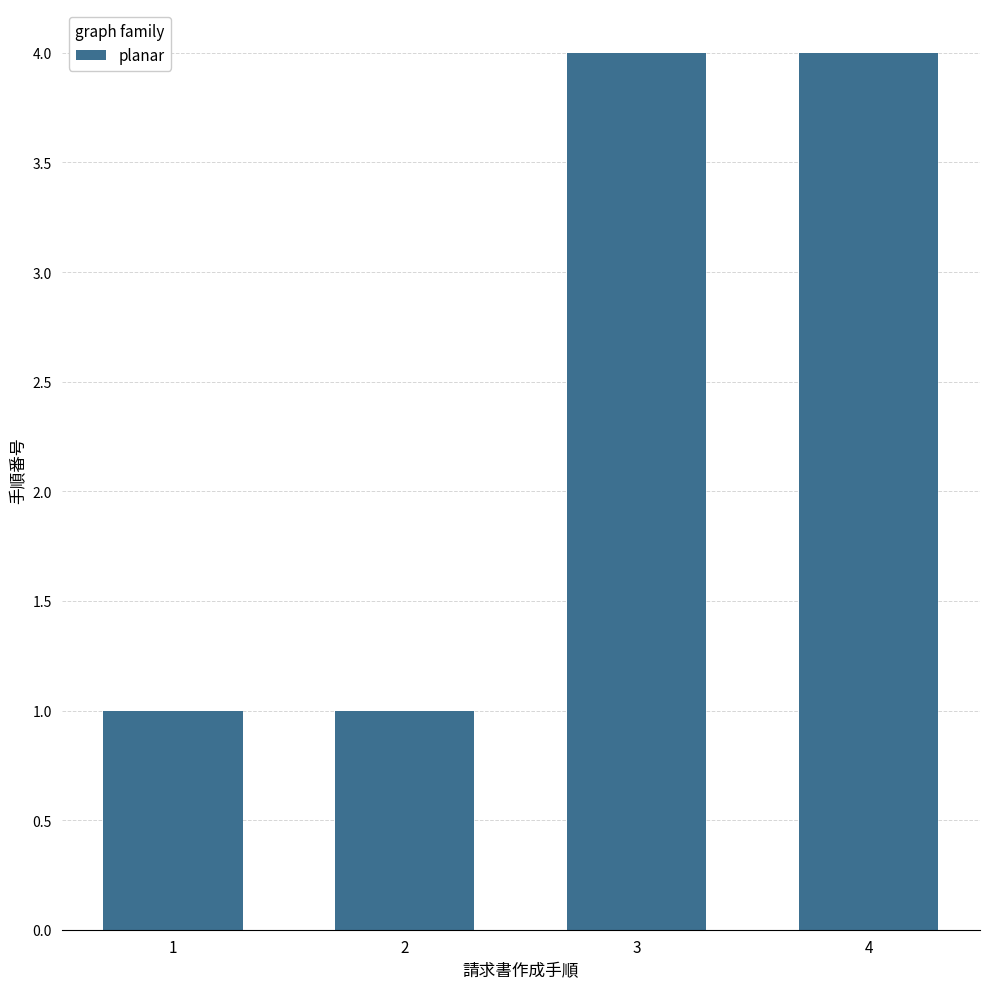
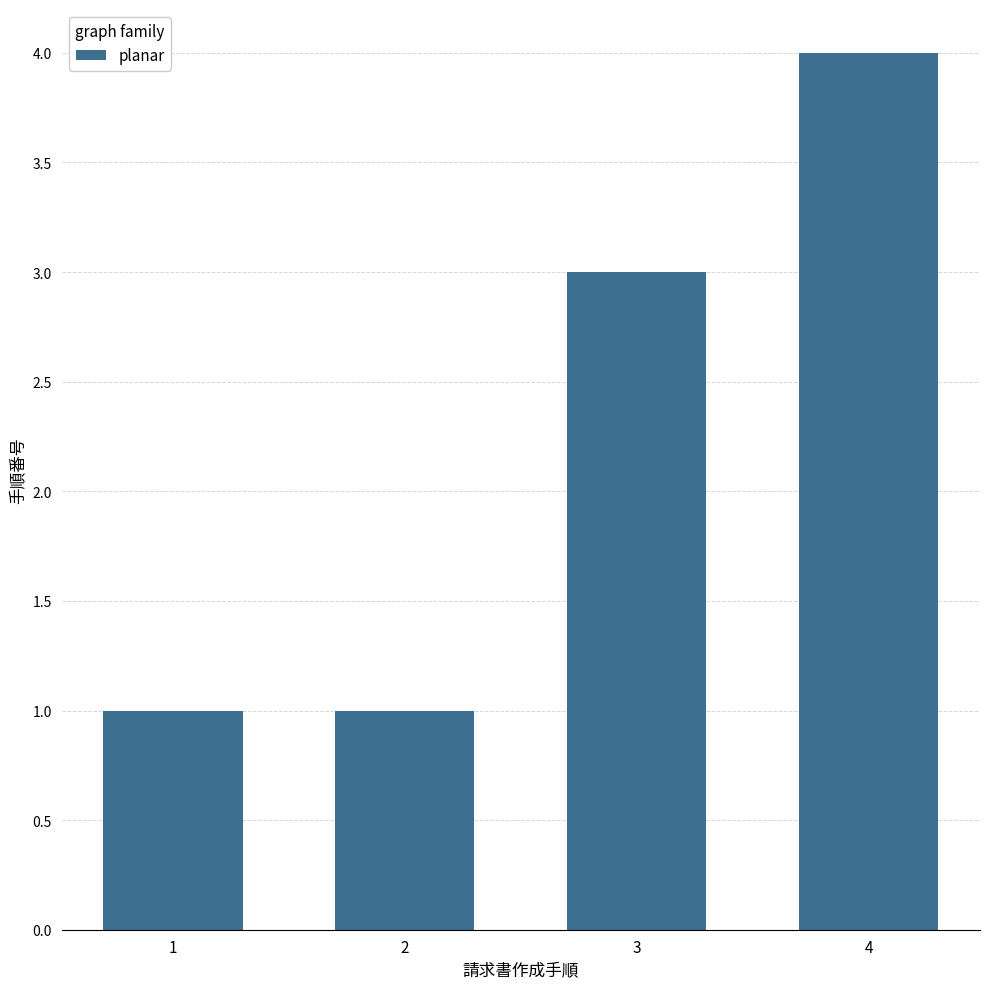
3: 4 -> 3
